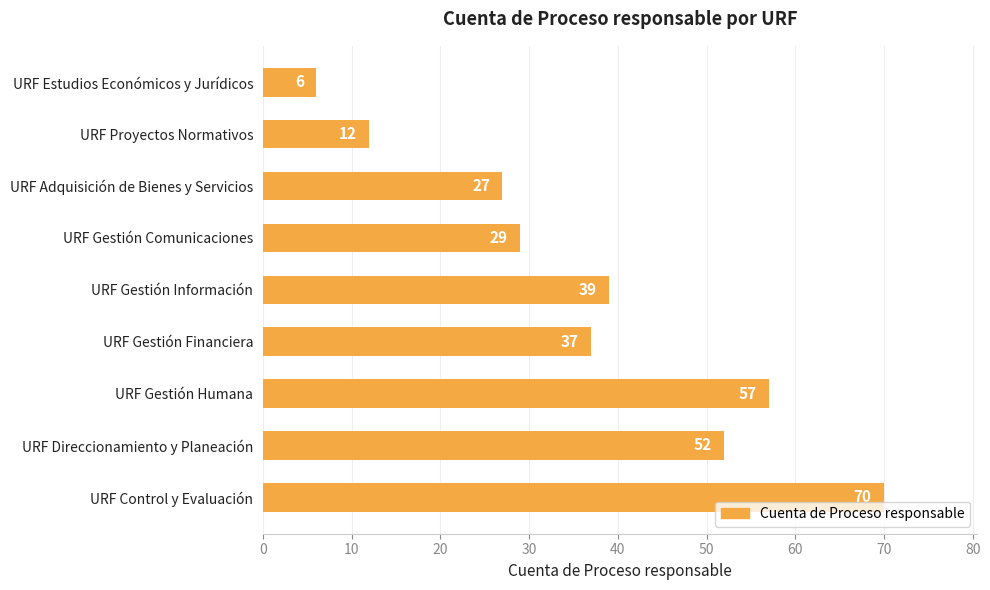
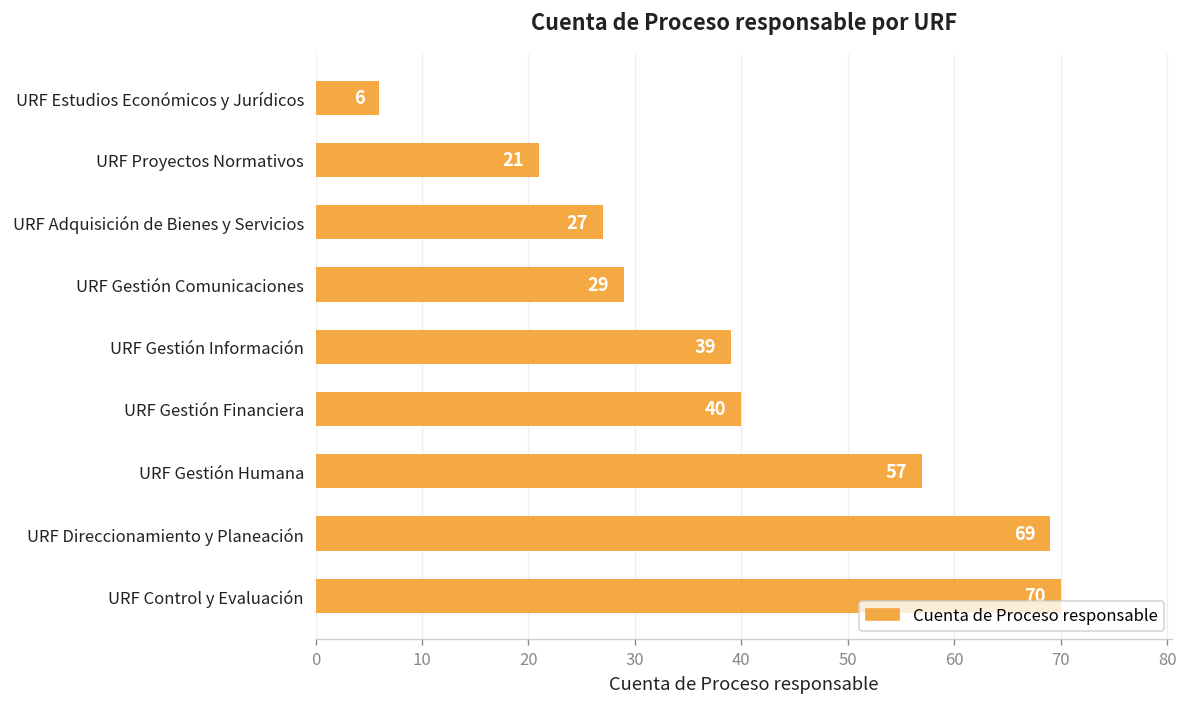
URF Proyectos Normativos: 12 -> 21
URF Gestión Financiera: 37 -> 40
URF Direccionamiento y Planeación: 52 -> 69
